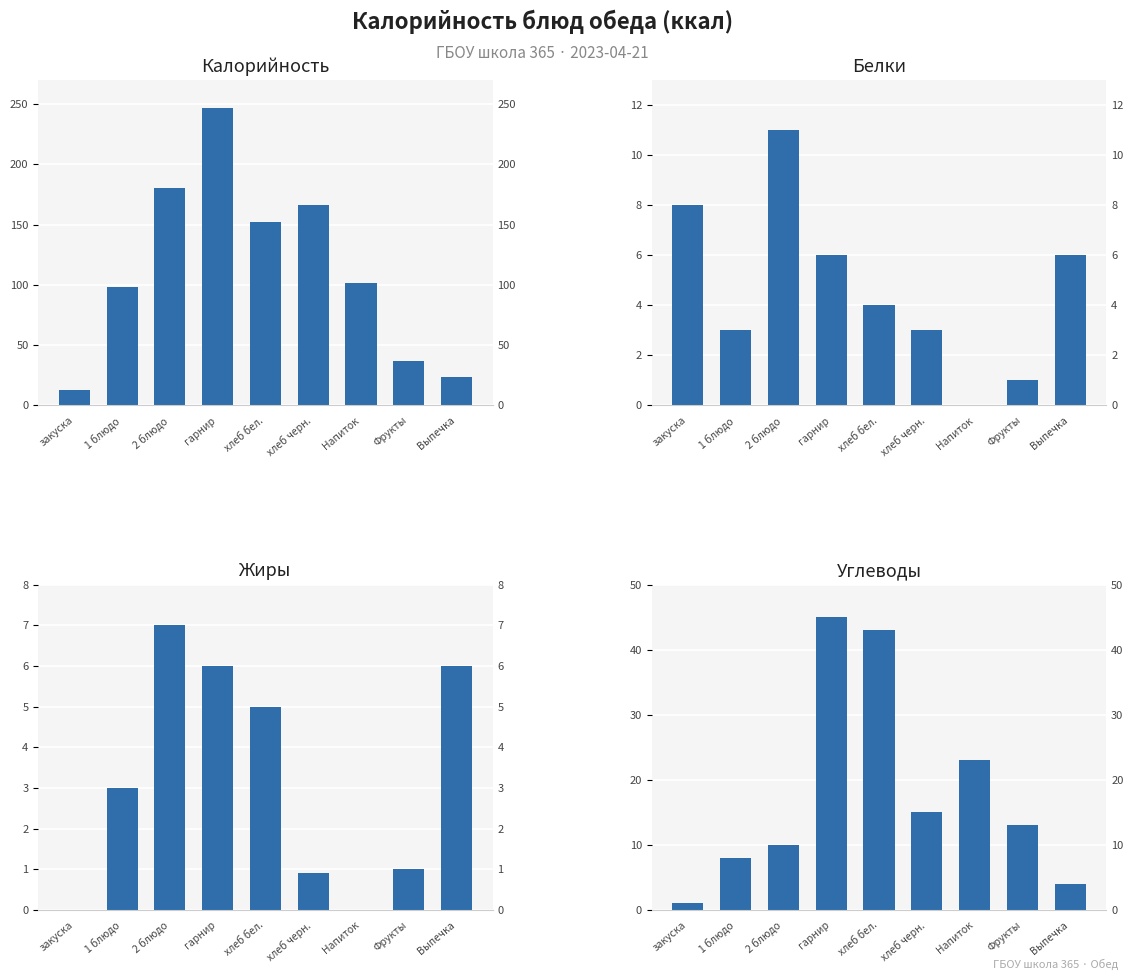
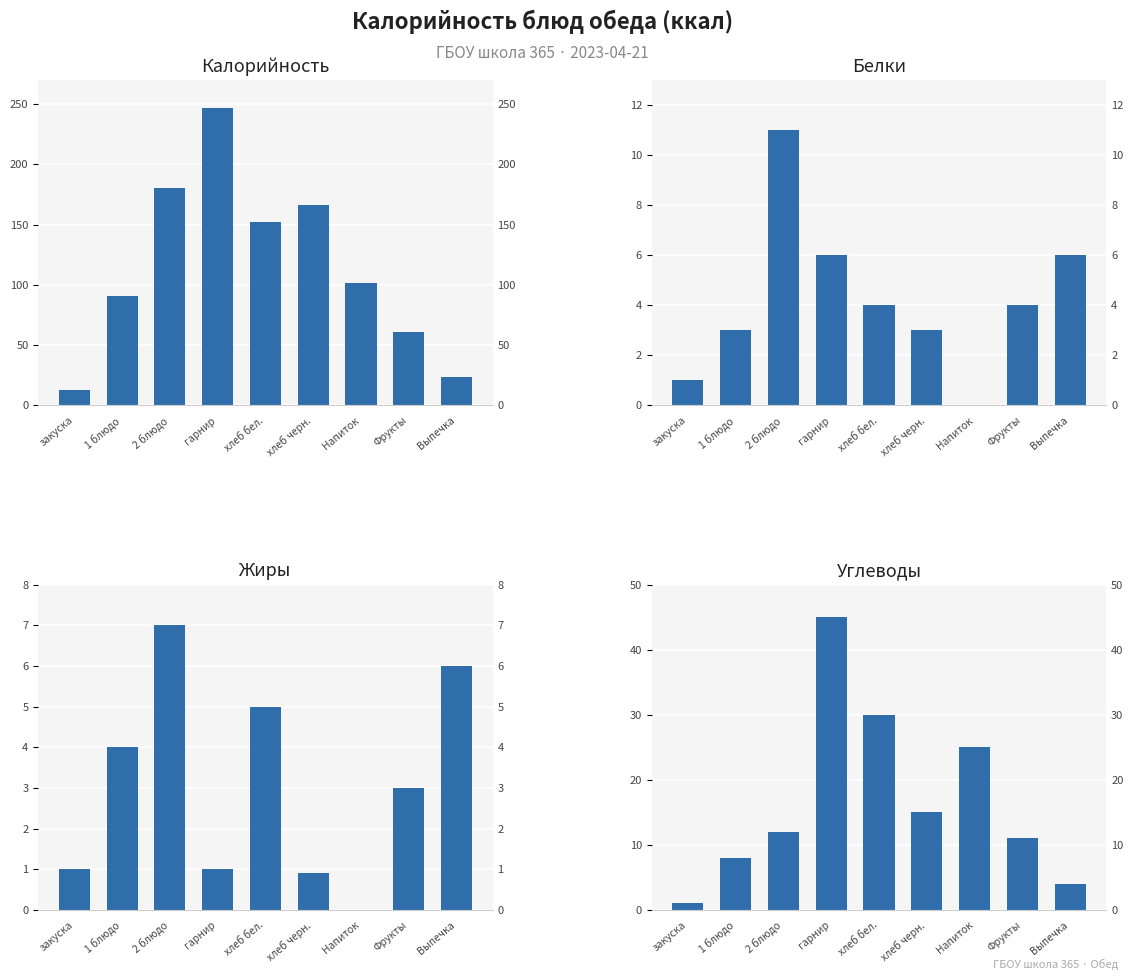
Калорийность, 1 блюдо: 98 -> 91
Калорийность, Фрукты: 37 -> 61
Белки, закуска: 8 -> 1
Белки, Фрукты: 1 -> 4
Жиры, закуска: 0 -> 1
Жиры, 1 блюдо: 3 -> 4
Жиры, гарнир: 6 -> 1
Жиры, Фрукты: 1 -> 3
Углеводы, 2 блюдо: 10 -> 12
Углеводы, хлеб бел.: 43 -> 30
Углеводы, Напиток: 23 -> 25
Углеводы, Фрукты: 13 -> 11
